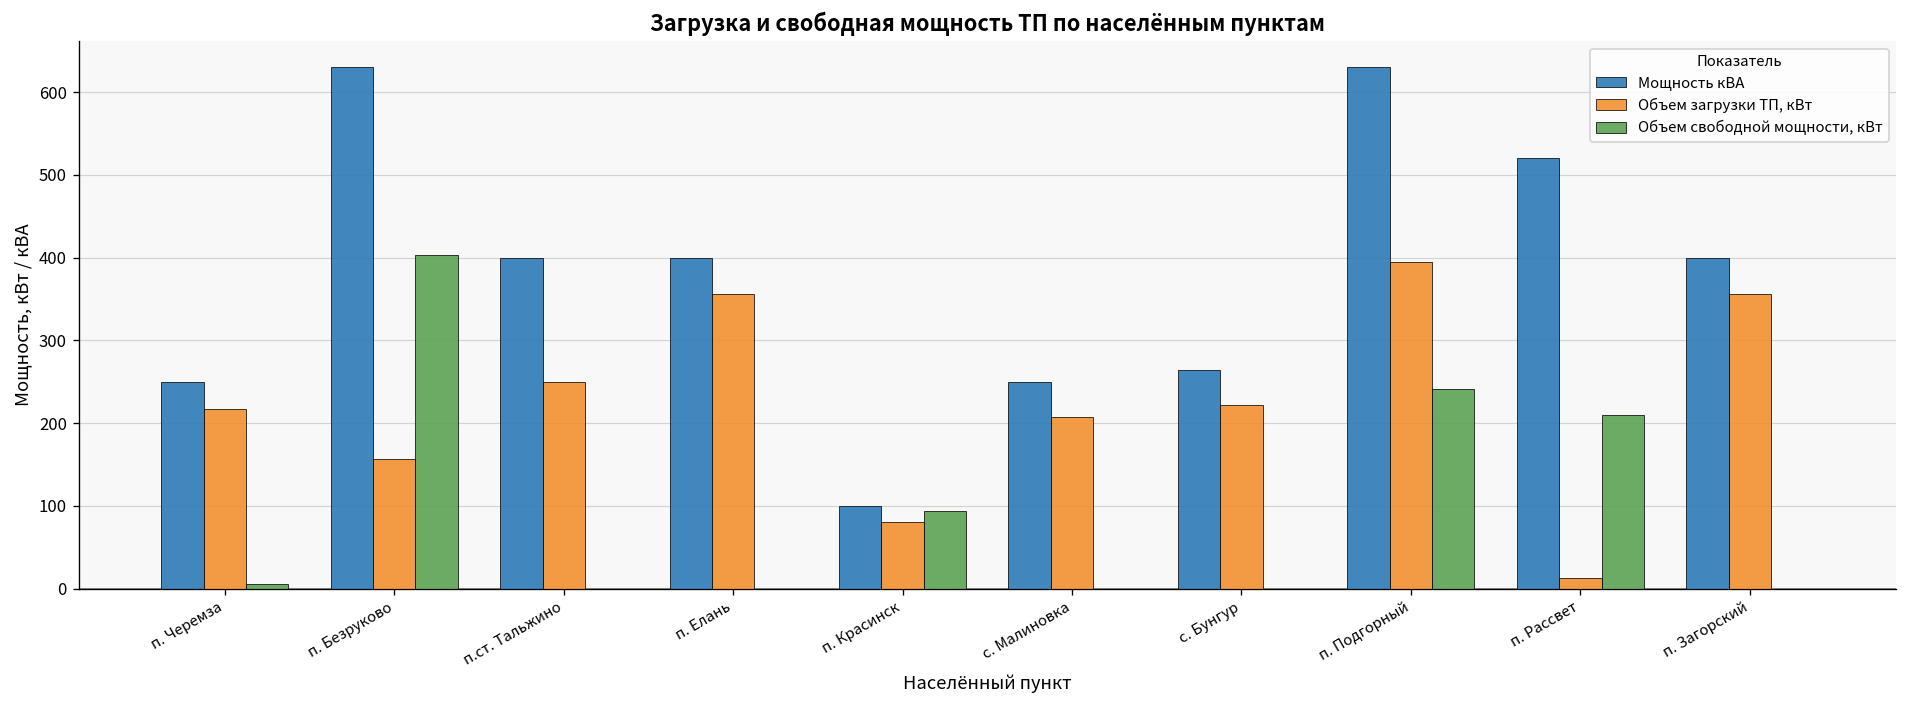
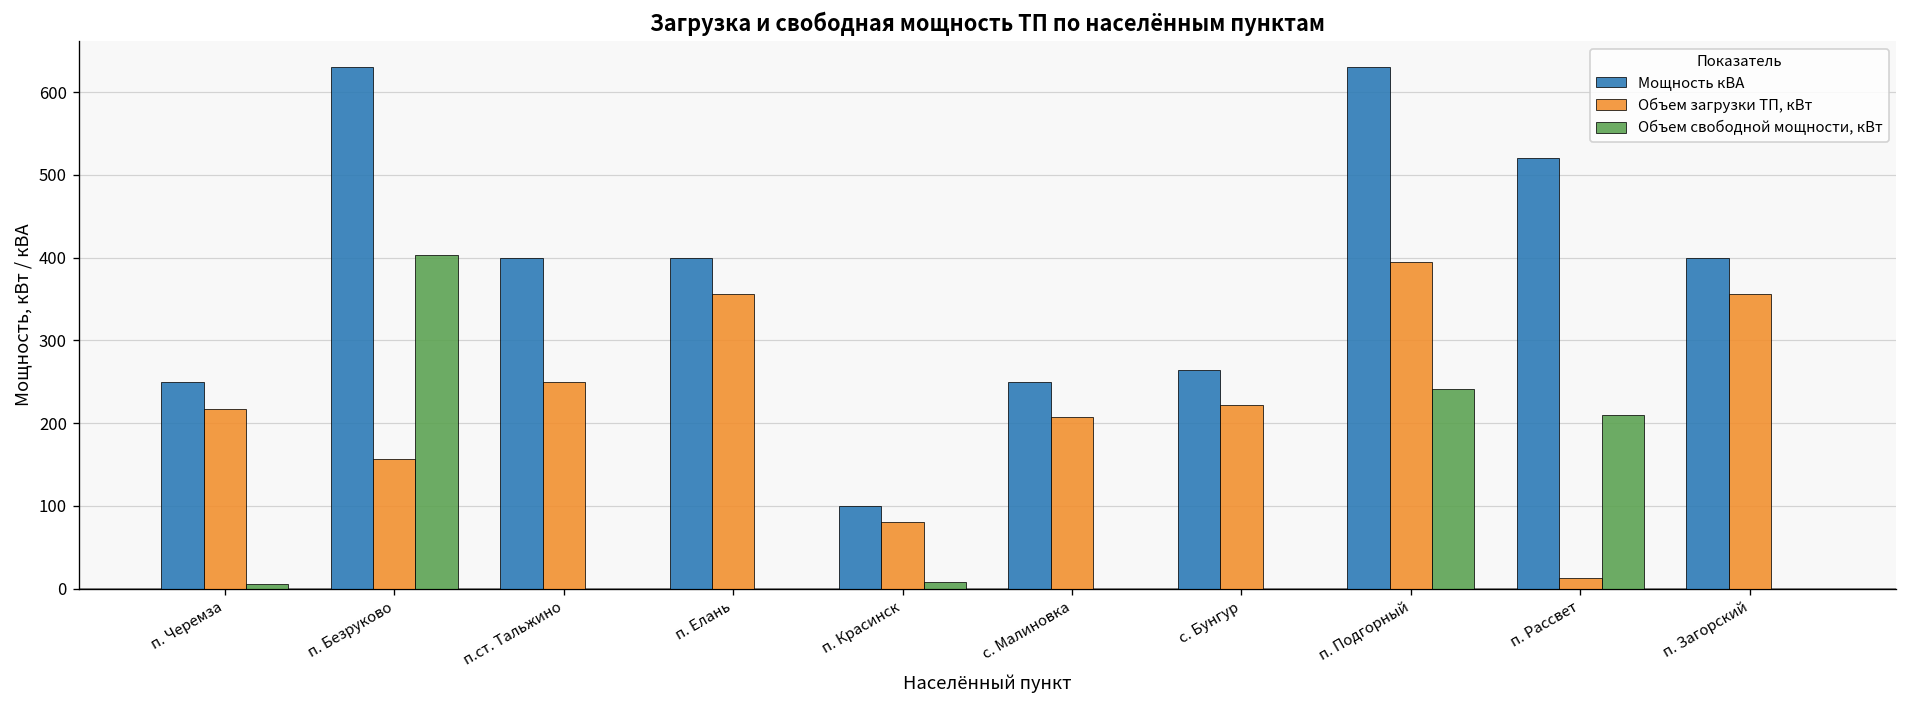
Объем свободной мощности, кВт, п. Красинск: 90 -> 10
